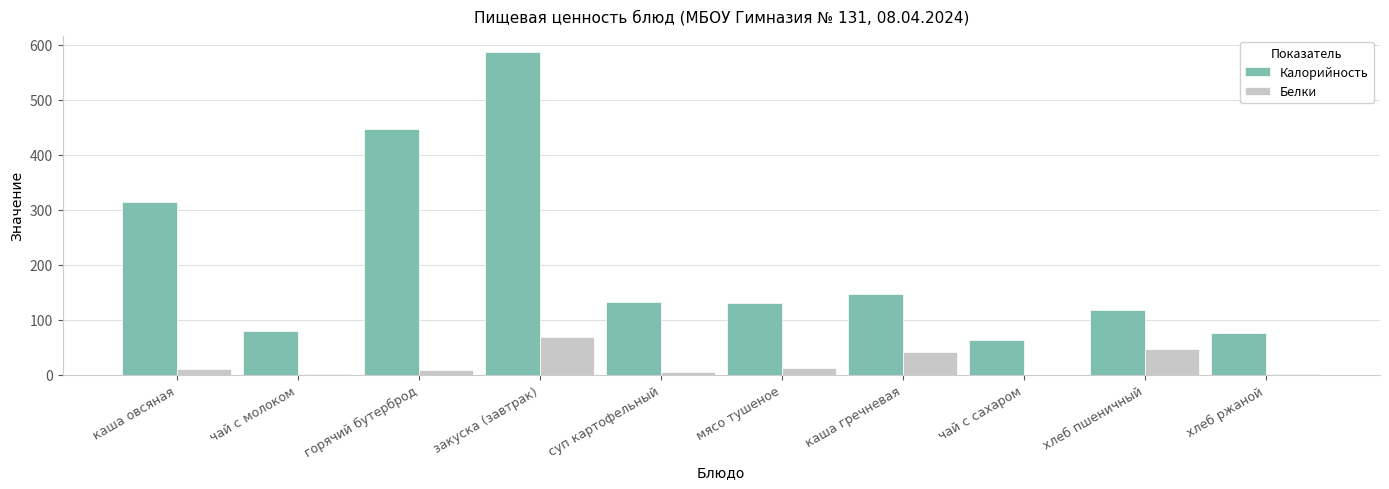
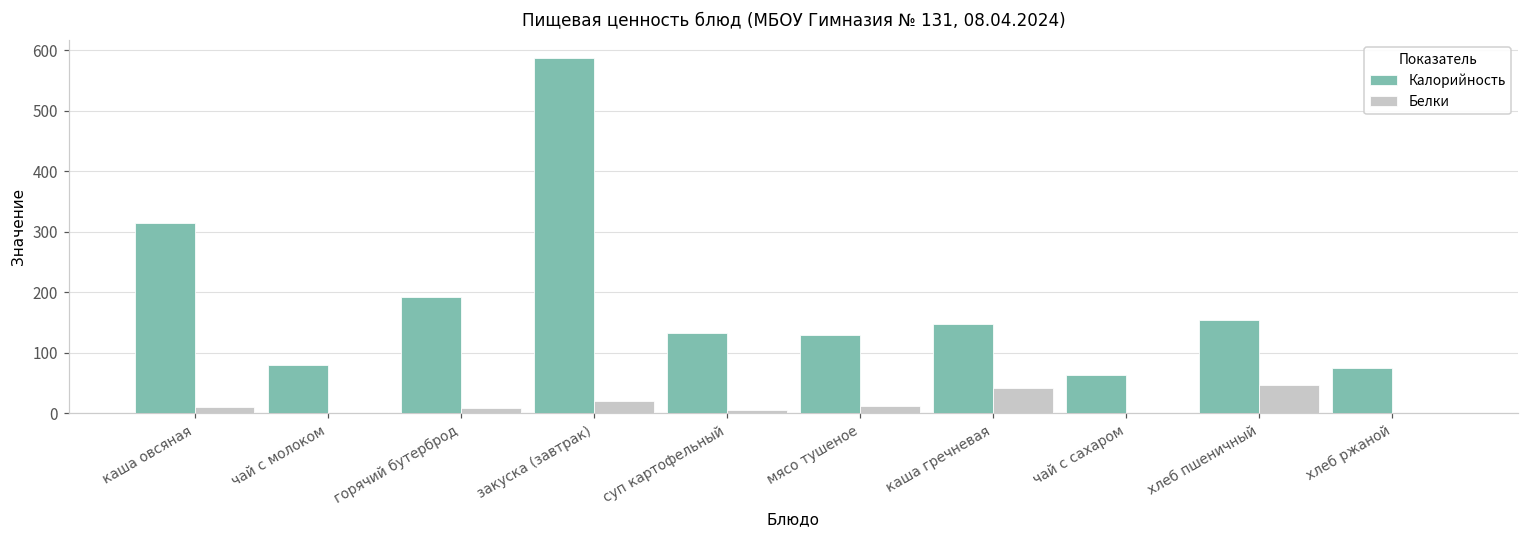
Калорийность, горячий бутерброд: 450 -> 190
Белки, закуска (завтрак): 70 -> 20
Калорийность, хлеб пшеничный: 120 -> 160
